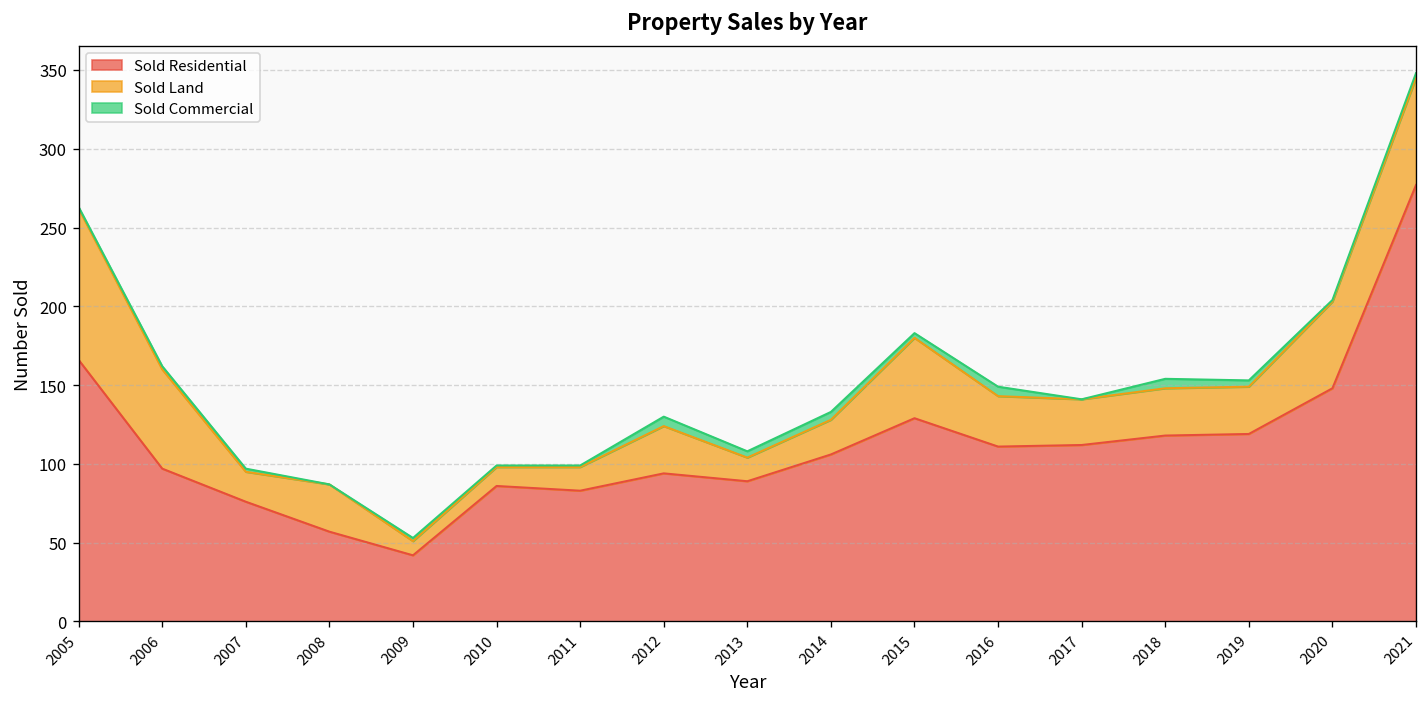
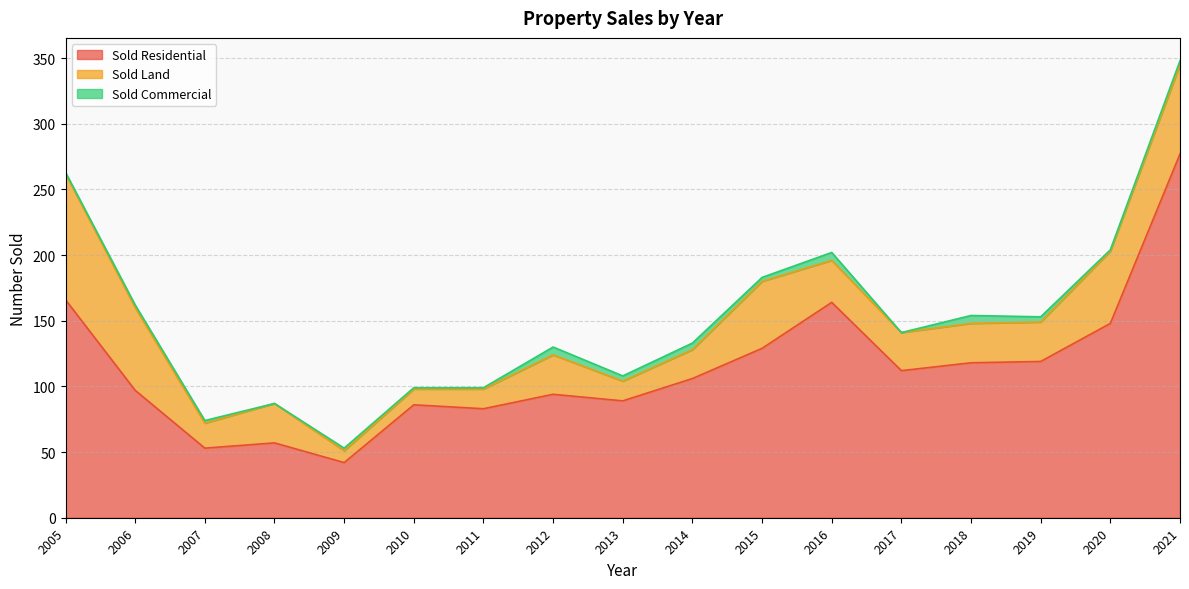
Sold Residential, 2007: 76 -> 53
Sold Residential, 2016: 111 -> 164
